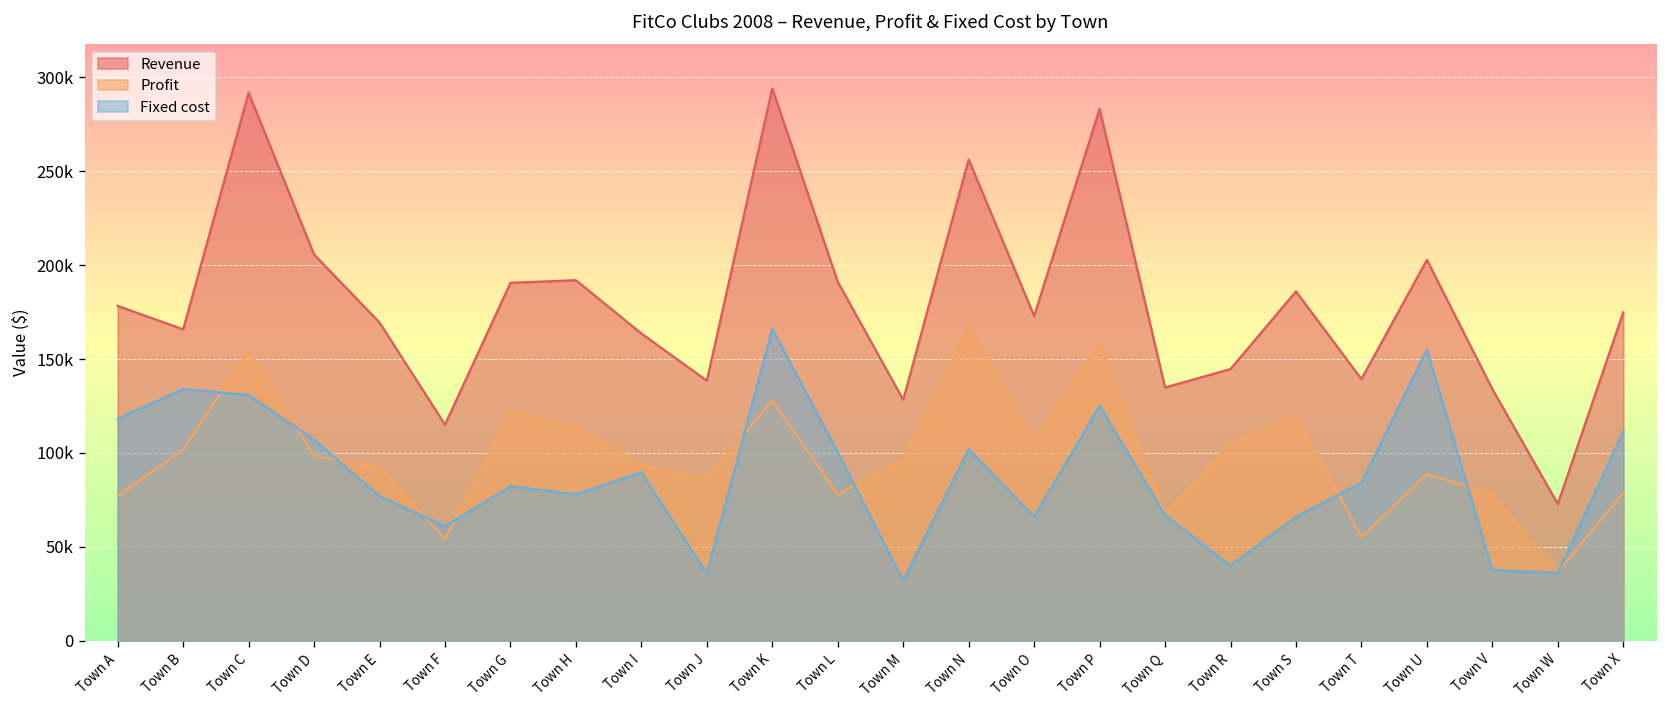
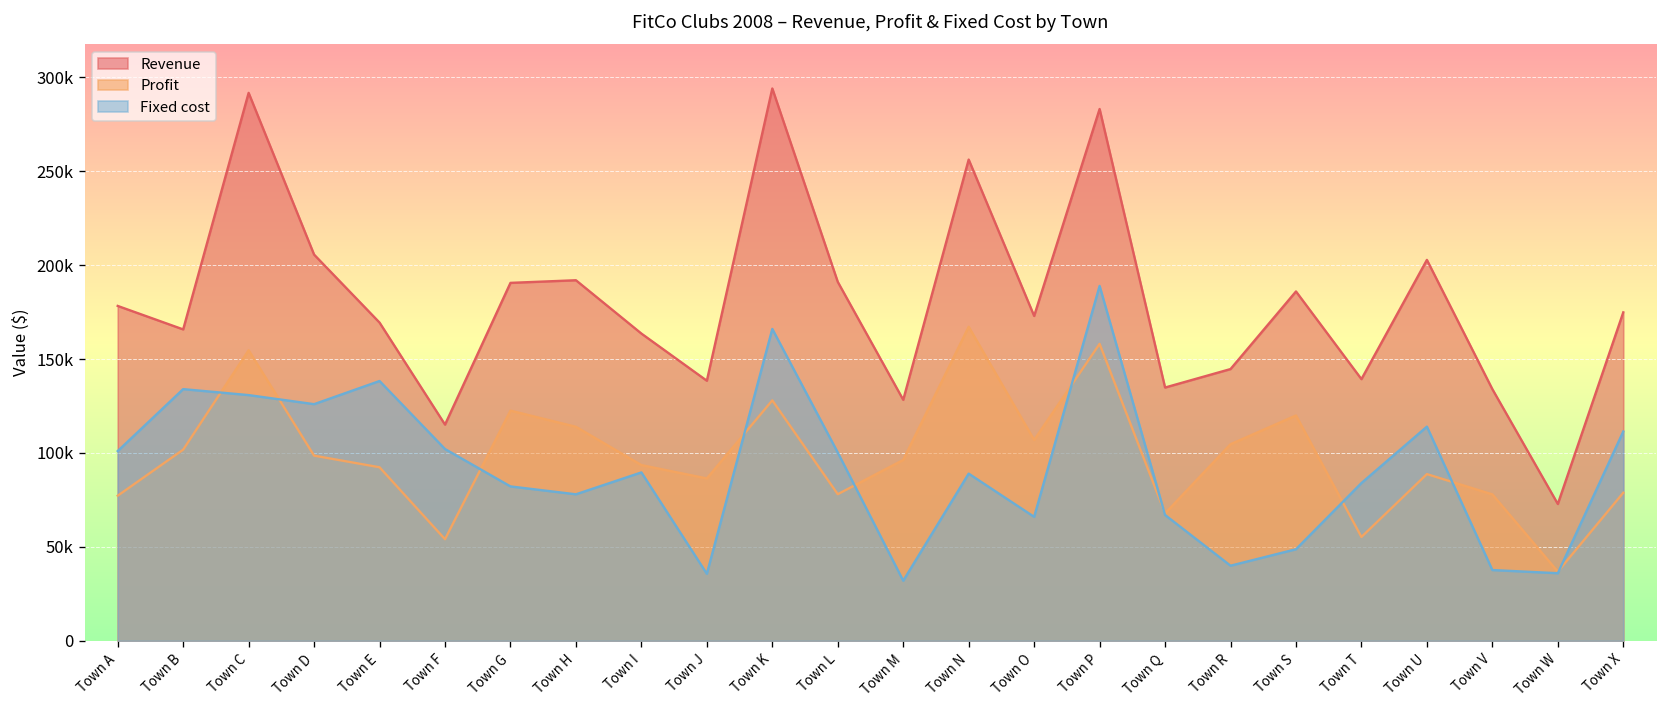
Fixed cost, Town A: 118000 -> 101000
Fixed cost, Town D: 107000 -> 126000
Fixed cost, Town E: 77000 -> 138000
Fixed cost, Town F: 61000 -> 102000
Fixed cost, Town N: 102000 -> 89000
Fixed cost, Town P: 125000 -> 189000
Fixed cost, Town S: 66000 -> 49000
Fixed cost, Town U: 155000 -> 114000
